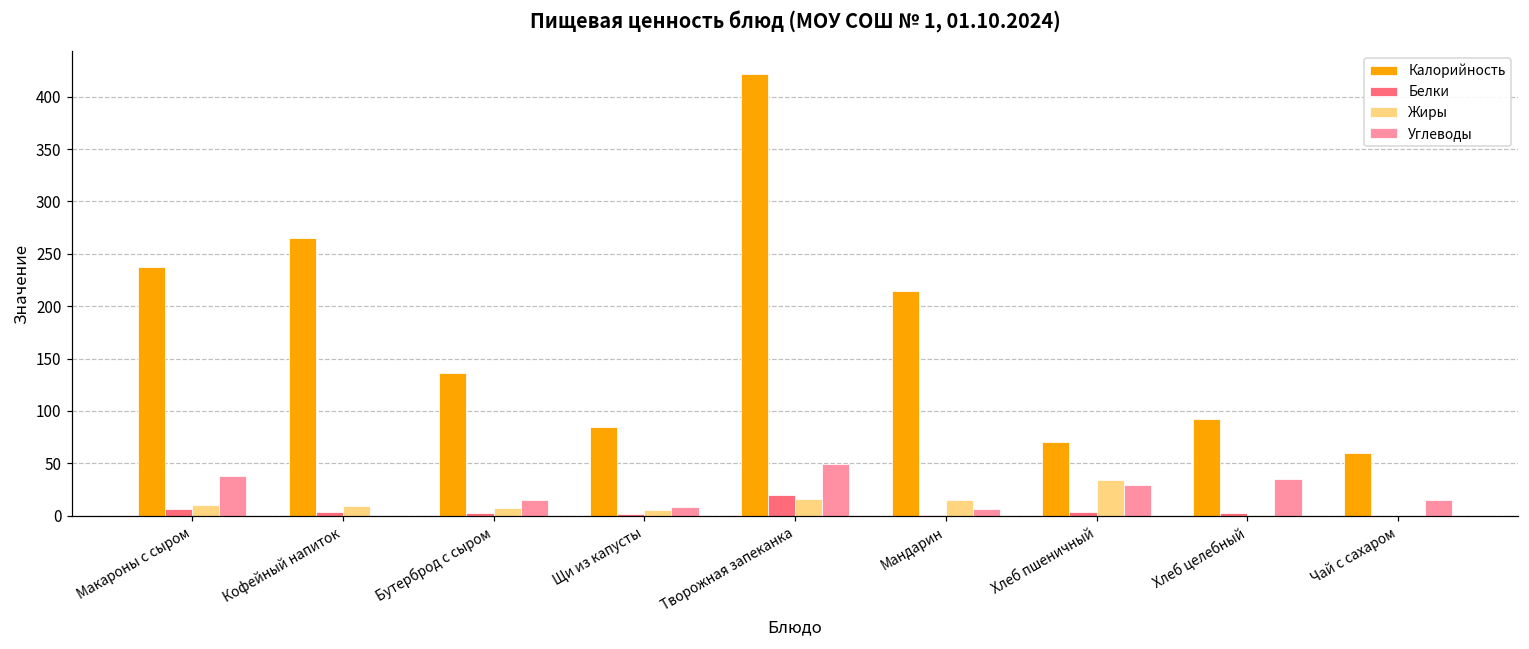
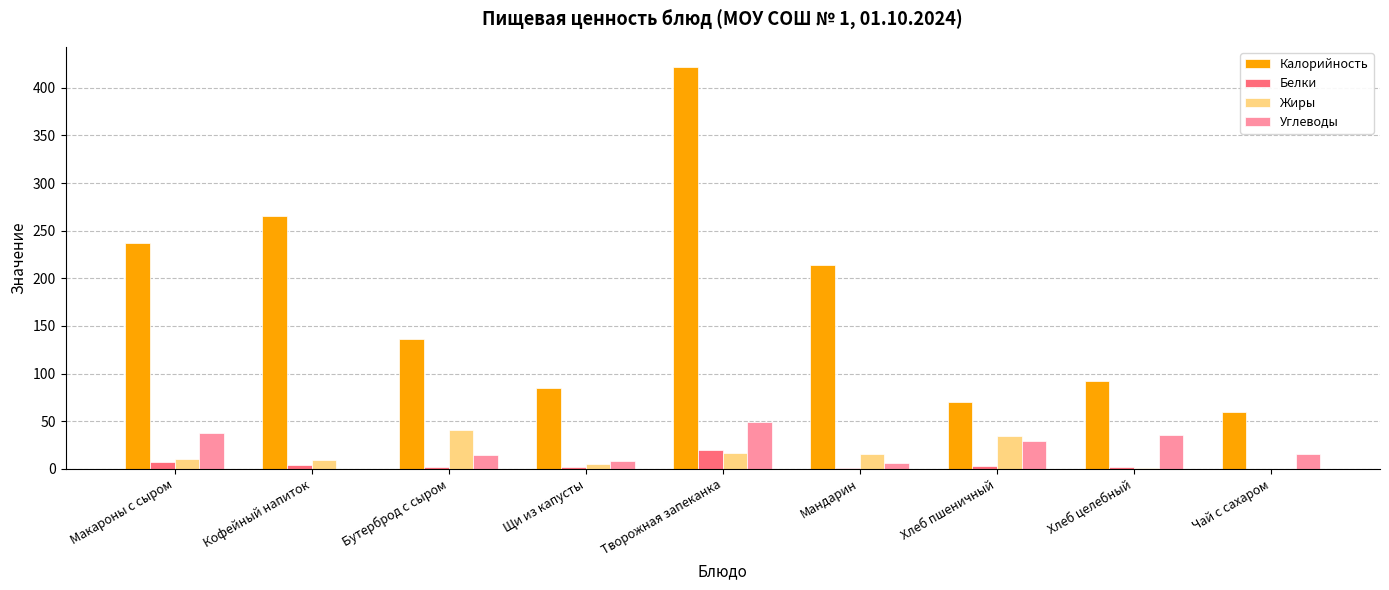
Жиры, Бутерброд с сыром: 10 -> 40
